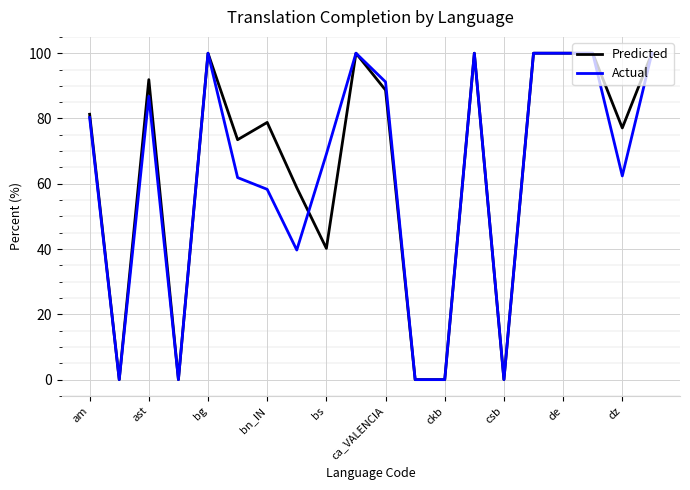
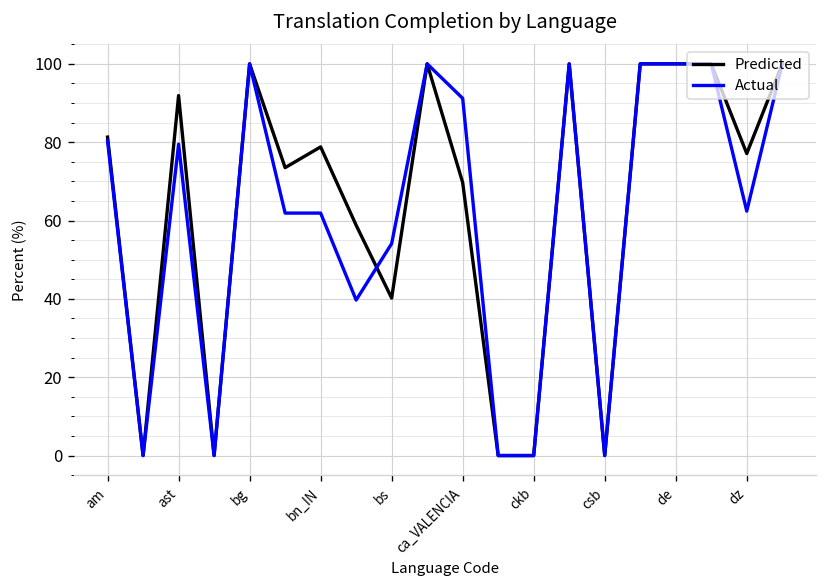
Actual, ast: 87 -> 80
Actual, bn_IN: 58 -> 62
Actual, bs: 69 -> 54
Predicted, ca_VALENCIA: 89 -> 70
